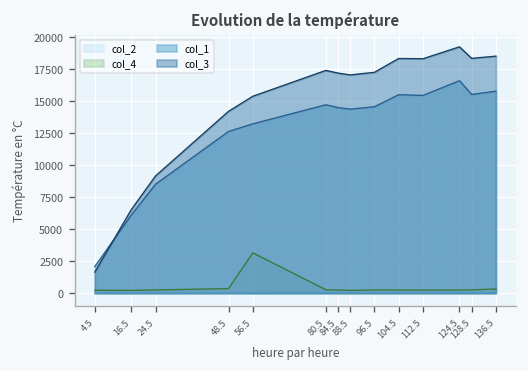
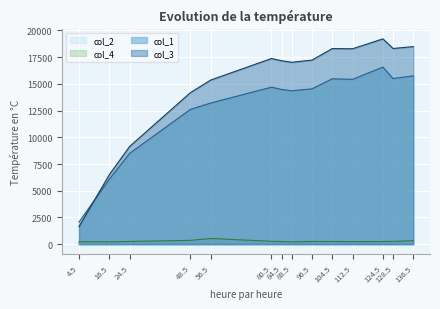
col_4, 56.5: 3100 -> 500
